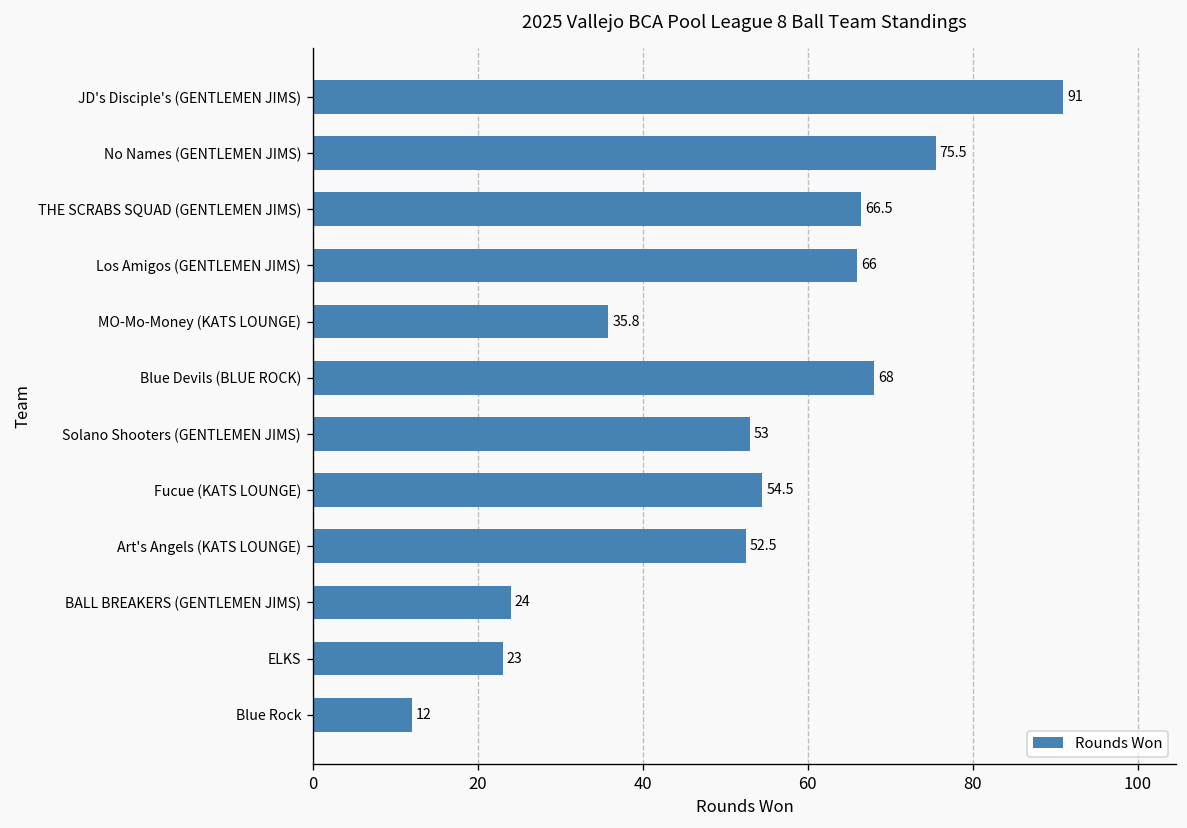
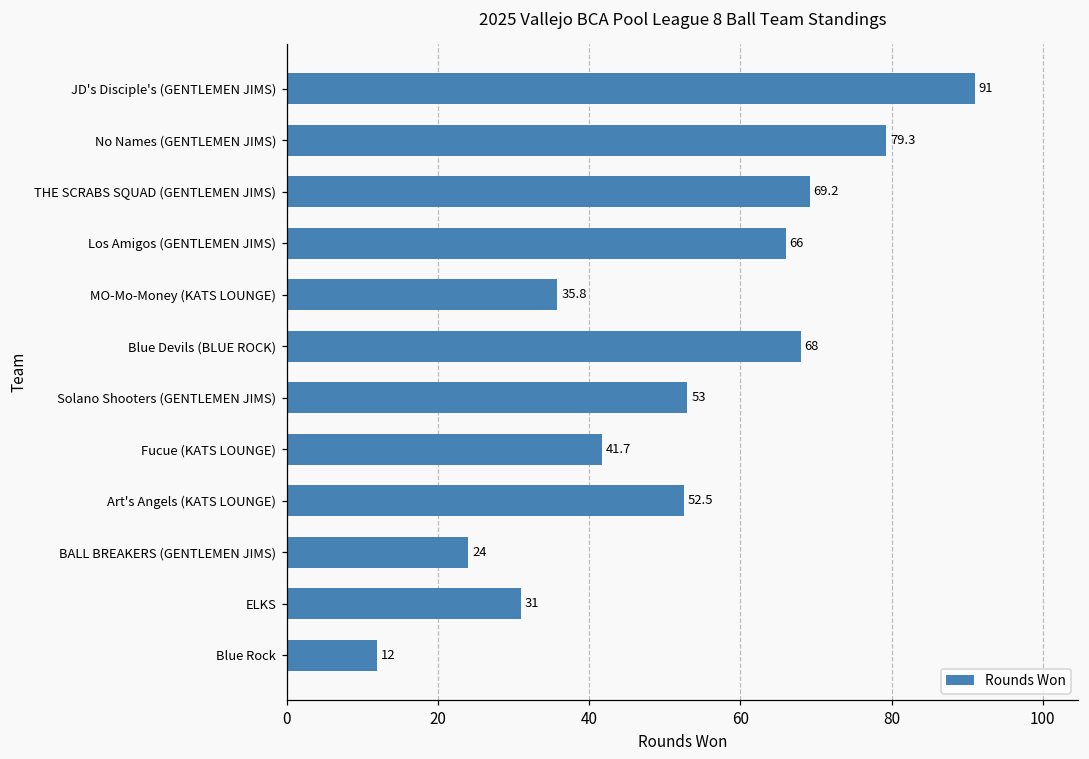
No Names (GENTLEMEN JIMS): 75.5 -> 79.3
THE SCRABS SQUAD (GENTLEMEN JIMS): 66.5 -> 69.2
Fucue (KATS LOUNGE): 54.5 -> 41.7
ELKS: 23 -> 31
